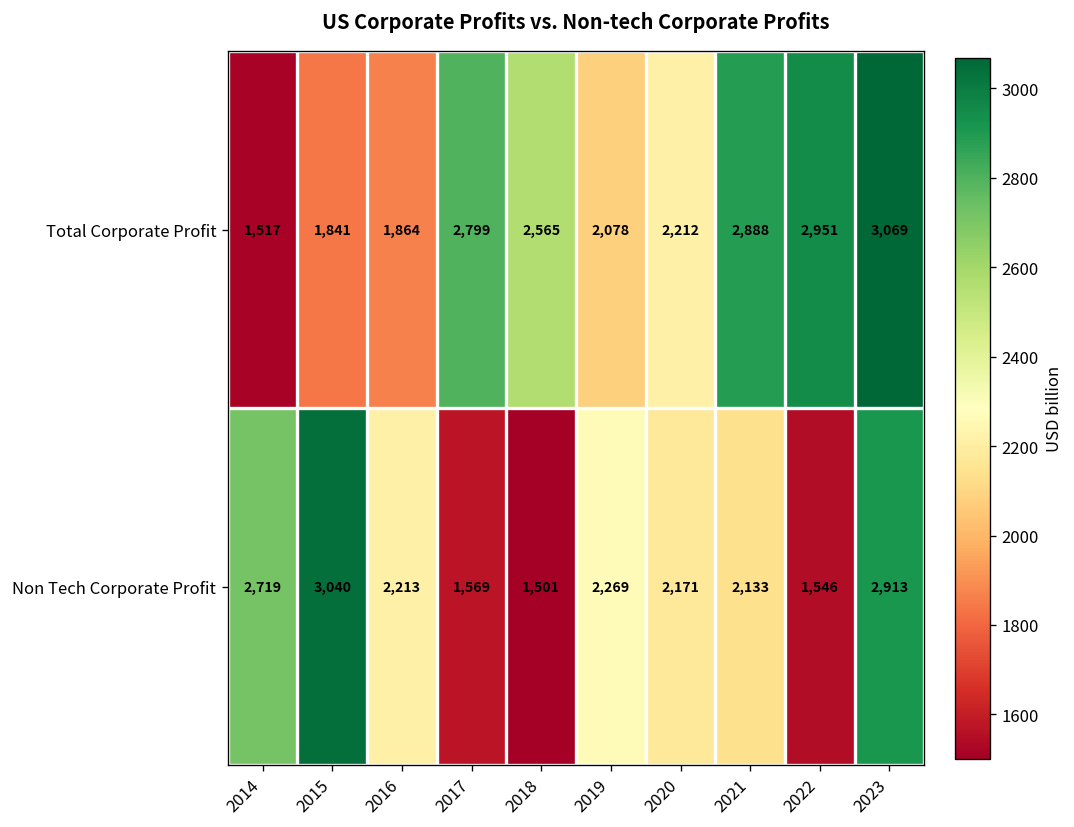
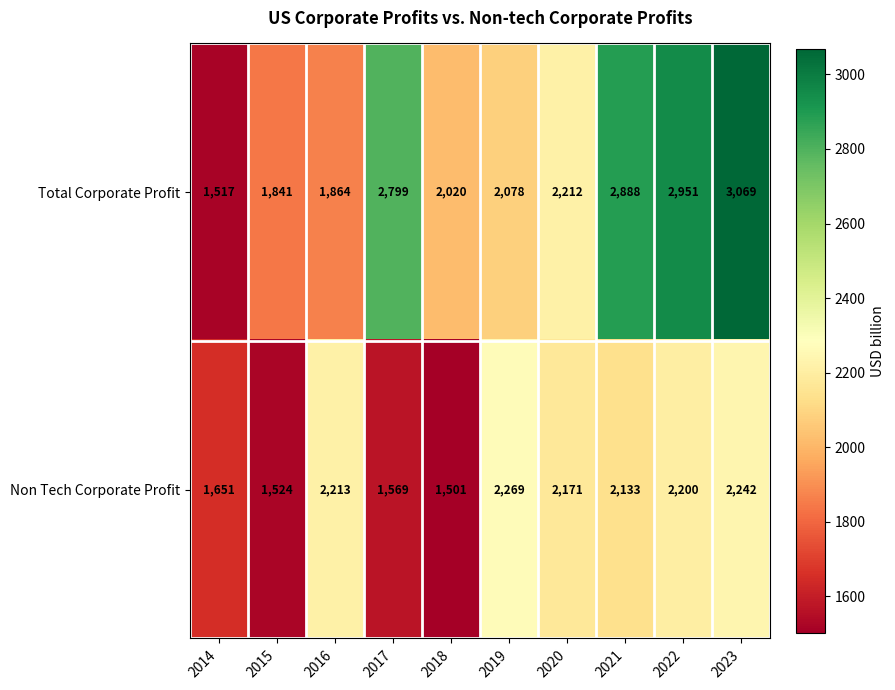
Total Corporate Profit, 2018: 2,565 -> 2,020
Non Tech Corporate Profit, 2014: 2,719 -> 1,651
Non Tech Corporate Profit, 2015: 3,040 -> 1,524
Non Tech Corporate Profit, 2022: 1,546 -> 2,200
Non Tech Corporate Profit, 2023: 2,913 -> 2,242
